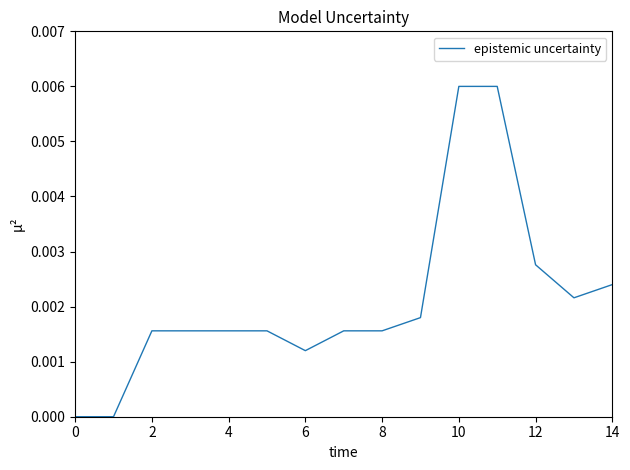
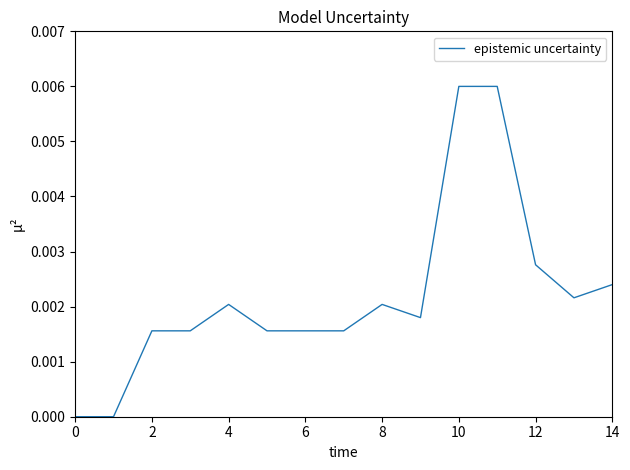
4: 0.0016 -> 0.0020
6: 0.0012 -> 0.0016
8: 0.0016 -> 0.0020
